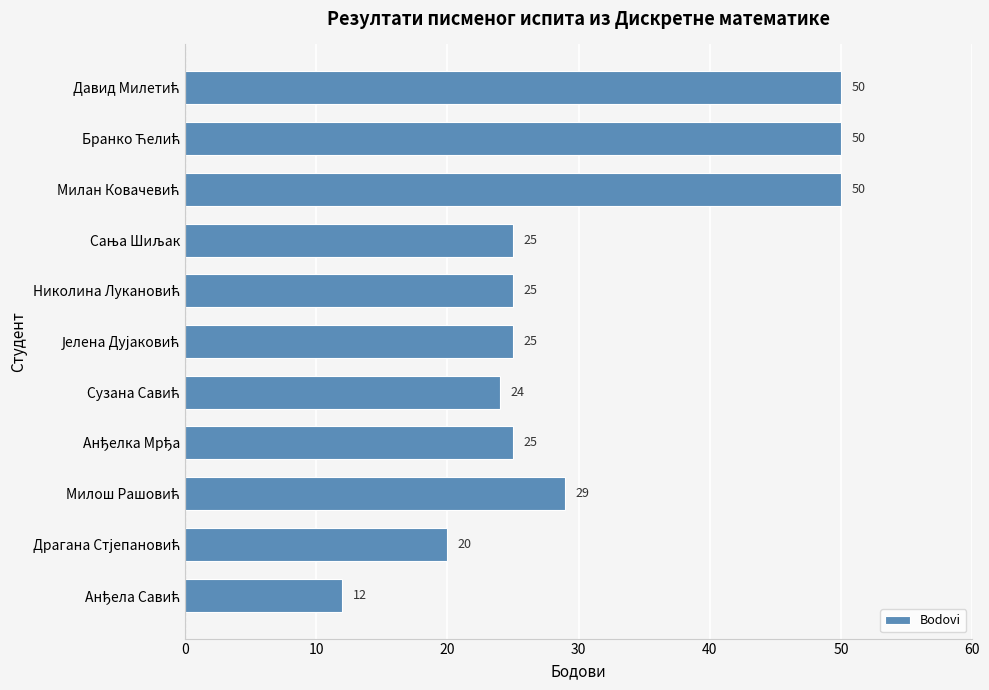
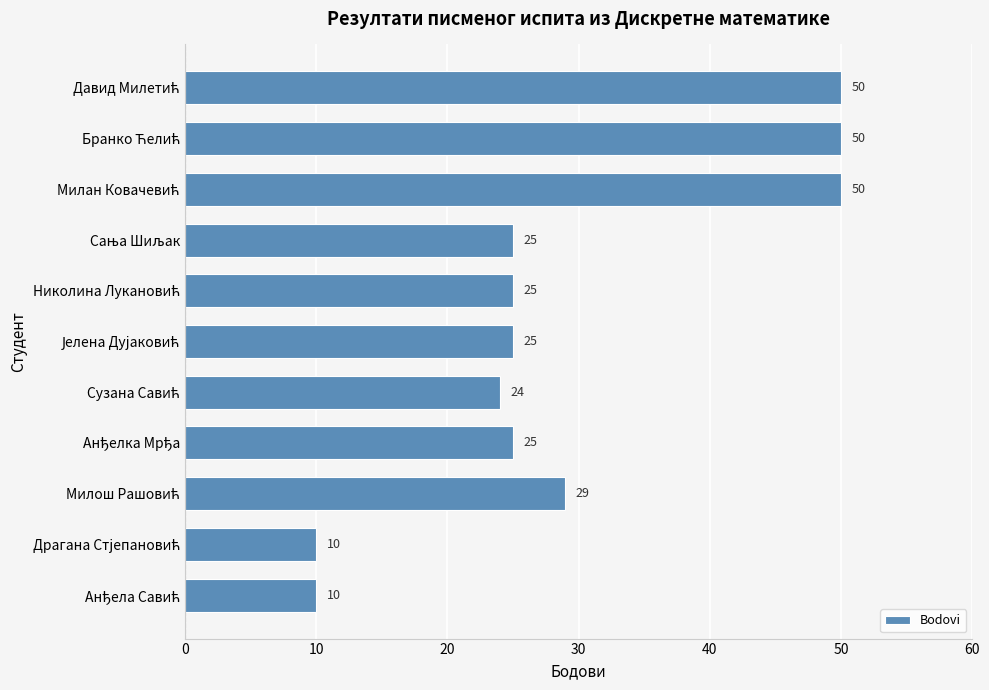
Драгана Стјепановић: 20 -> 10
Анђела Савић: 12 -> 10
